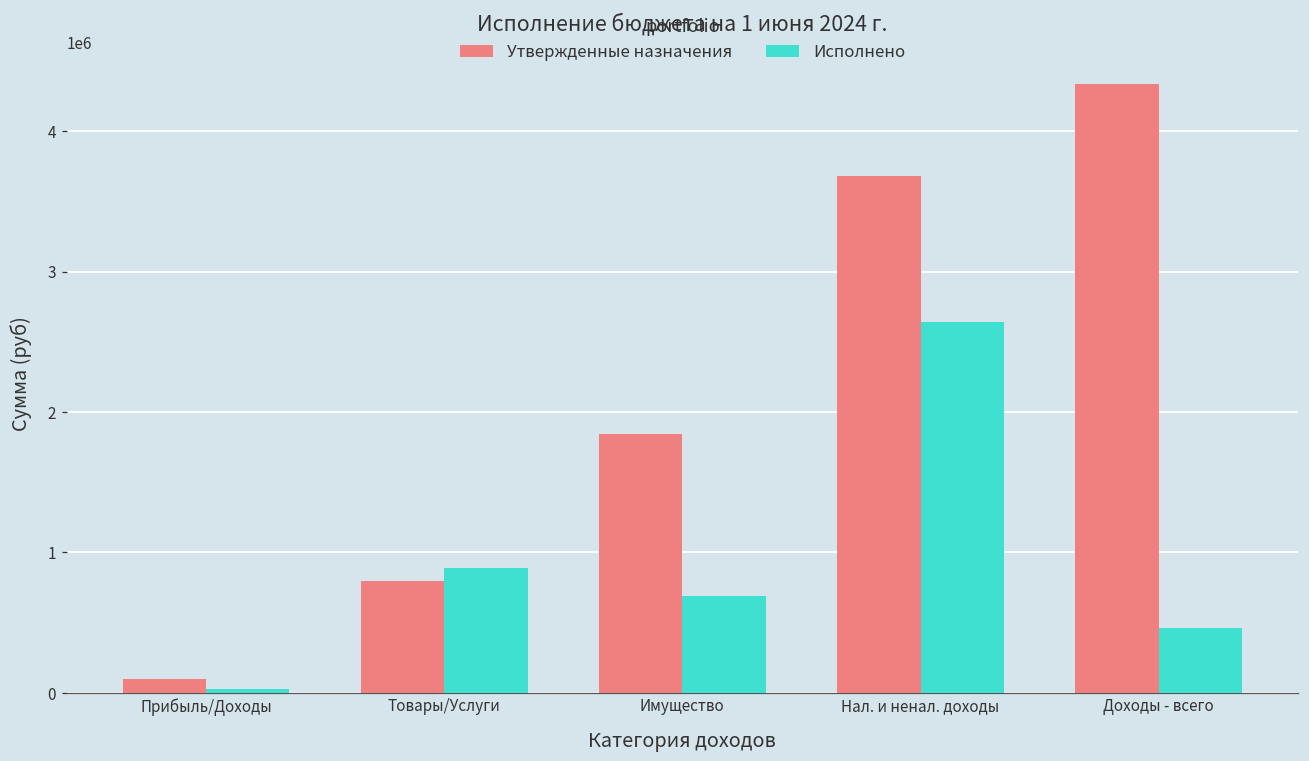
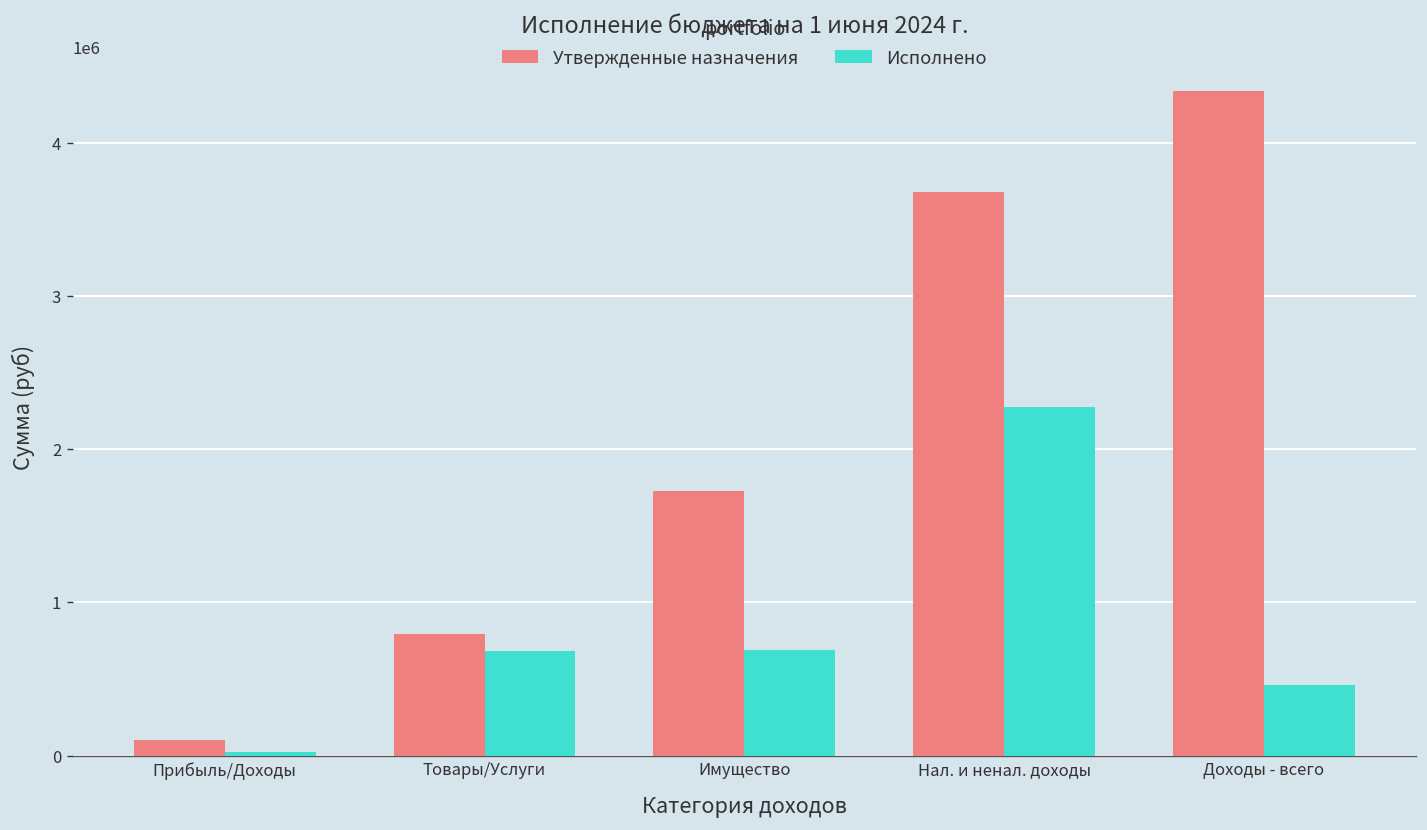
Исполнено, Товары/Услуги: 890000 -> 680000
Утвержденные назначения, Имущество: 1850000 -> 1730000
Исполнено, Нал. и ненал. доходы: 2640000 -> 2280000
